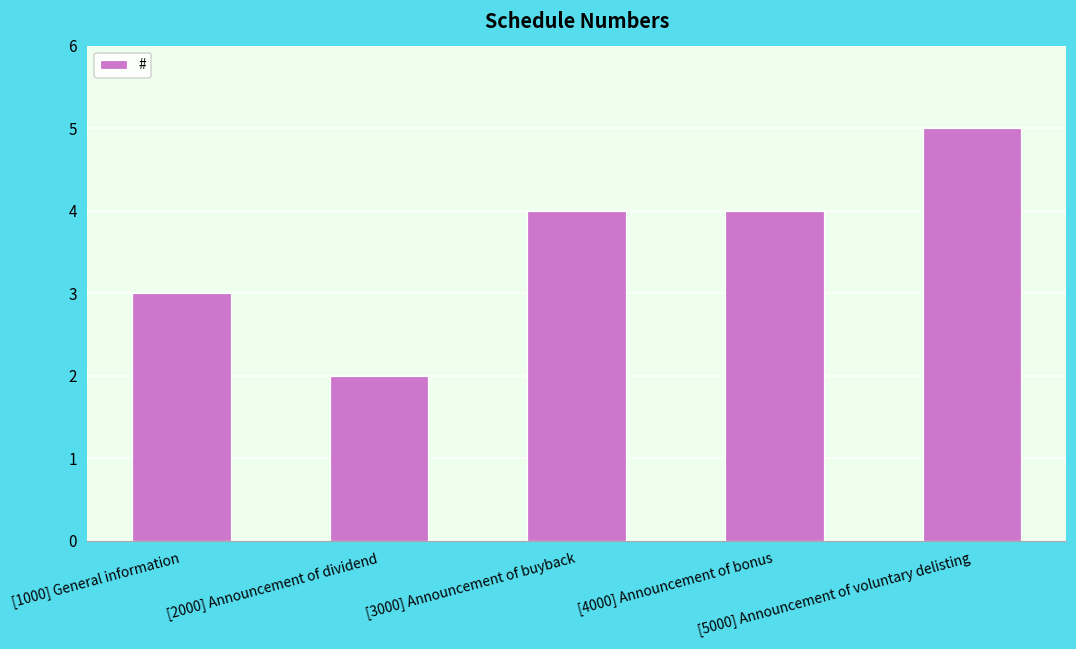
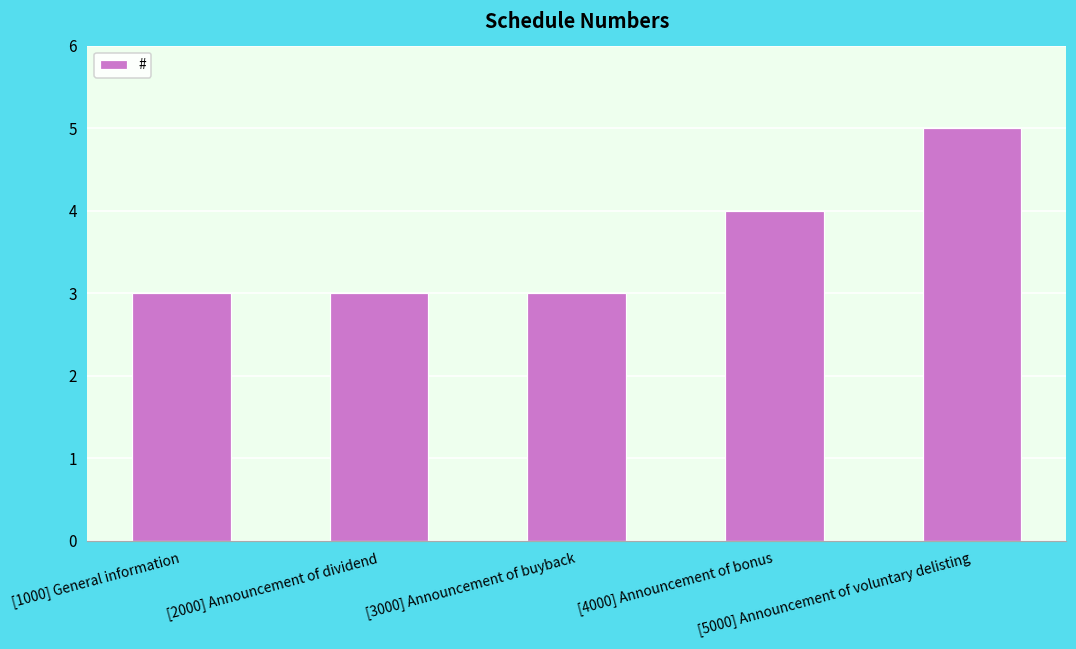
[2000] Announcement of dividend: 2 -> 3
[3000] Announcement of buyback: 4 -> 3
